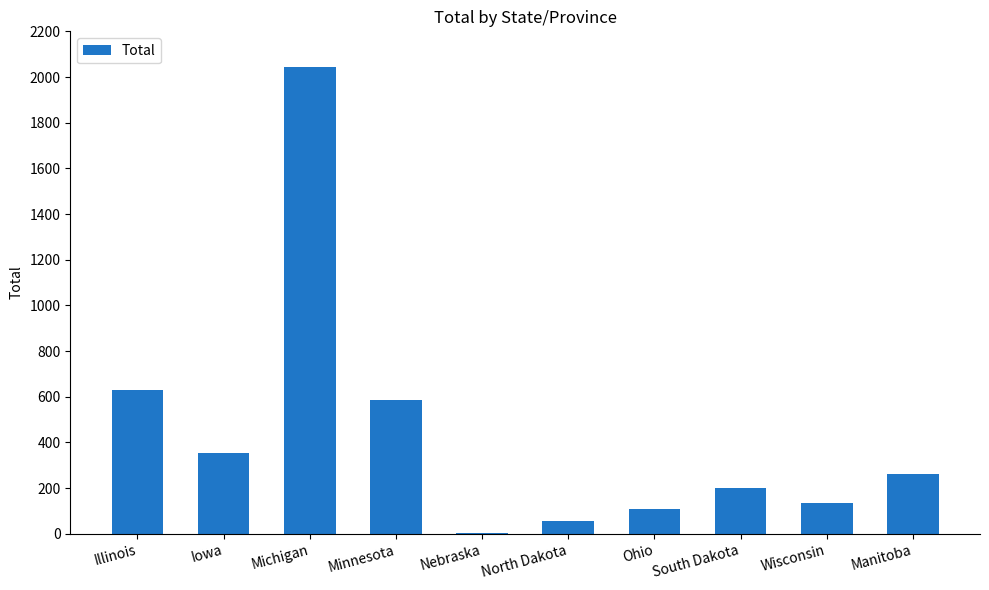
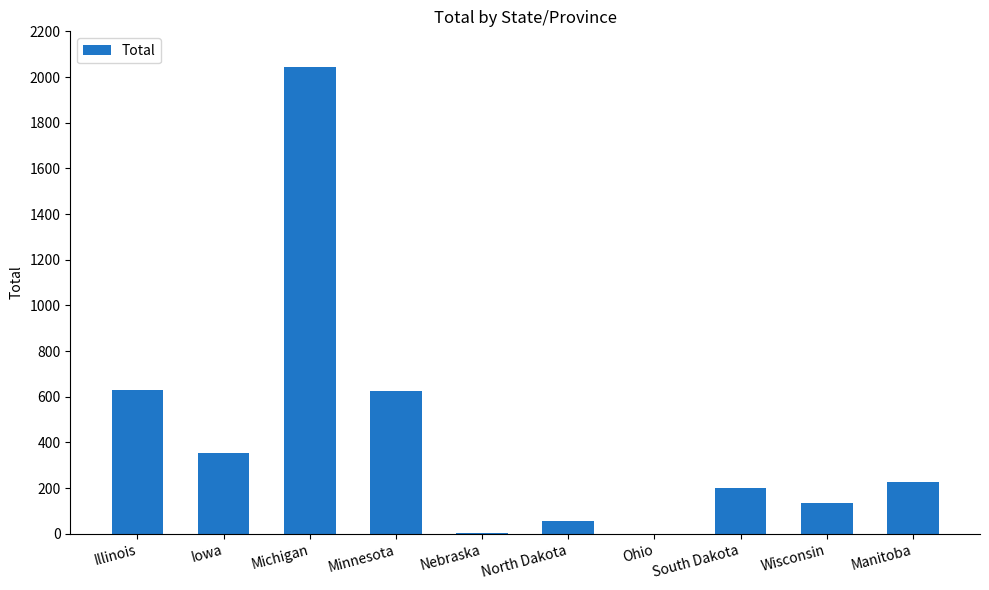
Minnesota: 590 -> 620
Ohio: 110 -> 0
Manitoba: 260 -> 230
